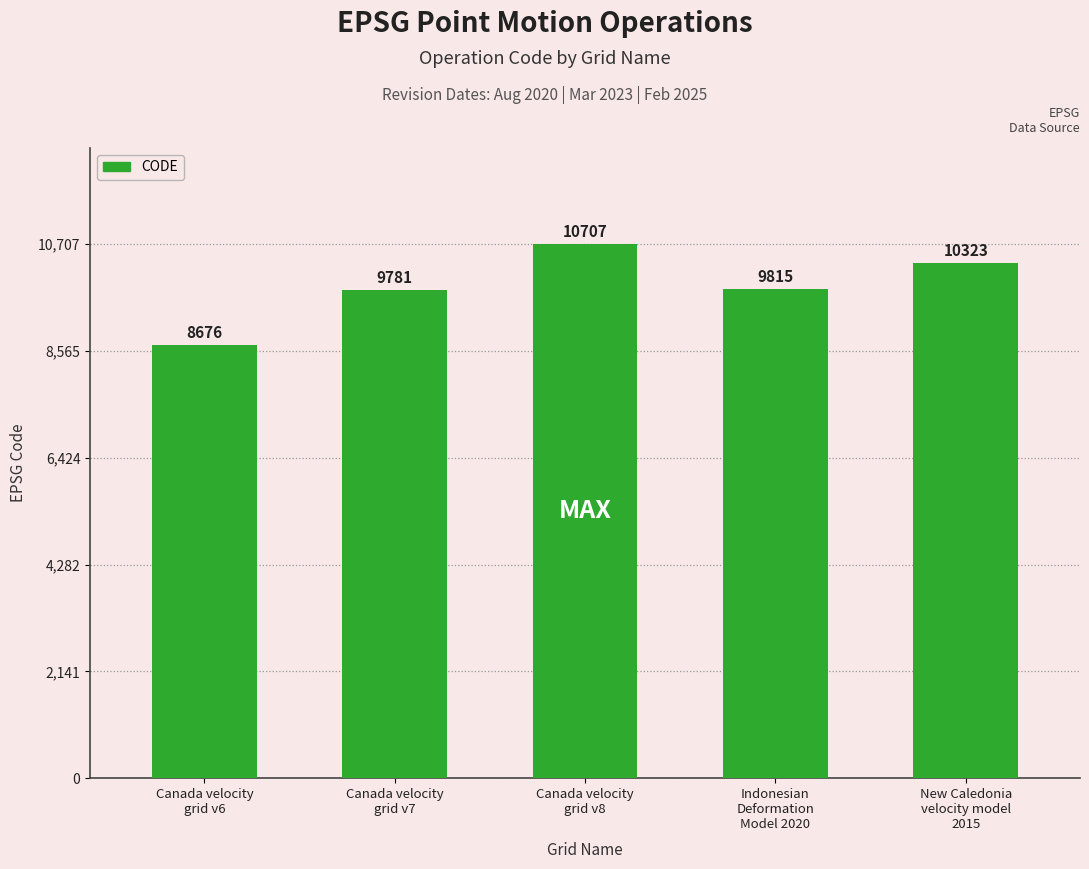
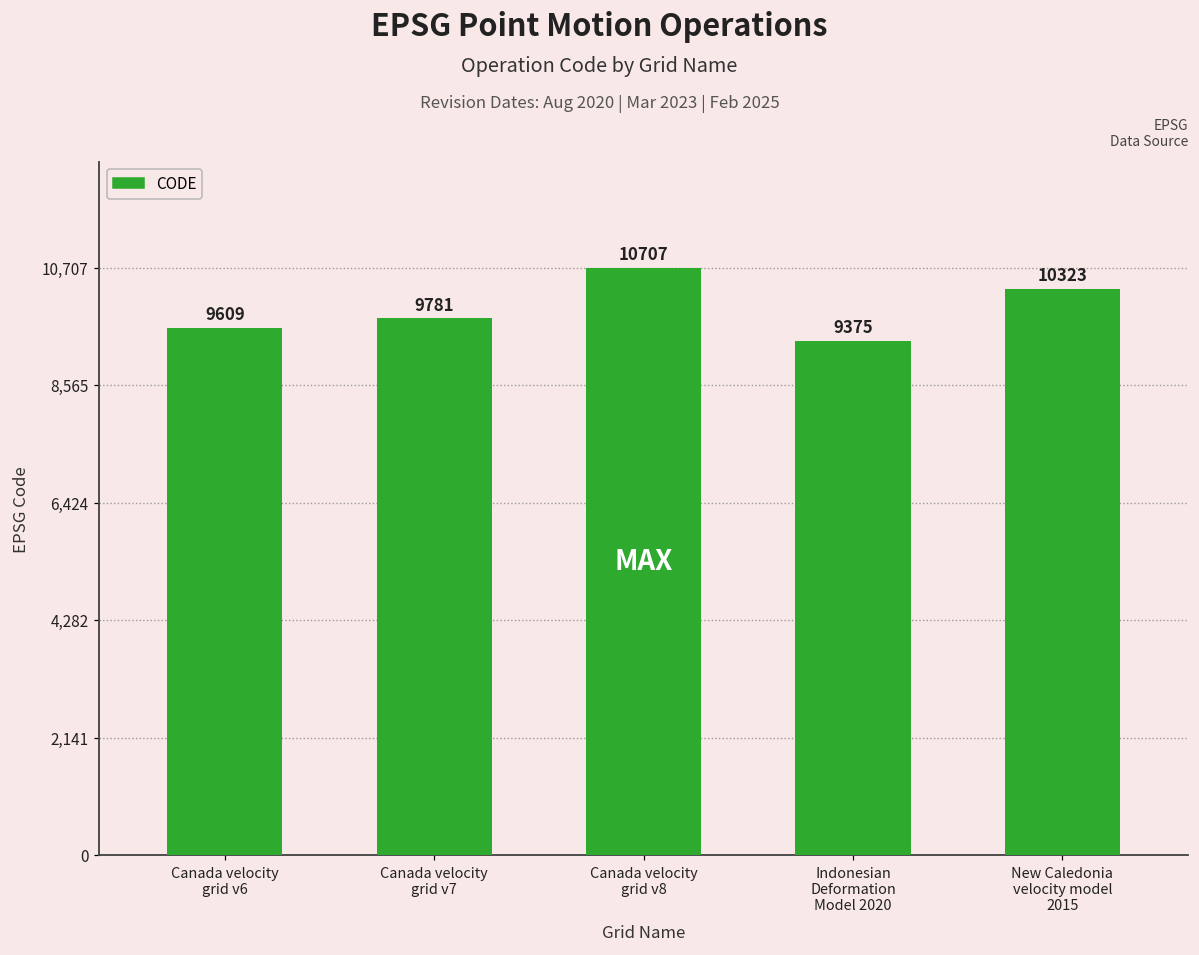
Canada velocity grid v6: 8676 -> 9609
Indonesian Deformation Model 2020: 9815 -> 9375
